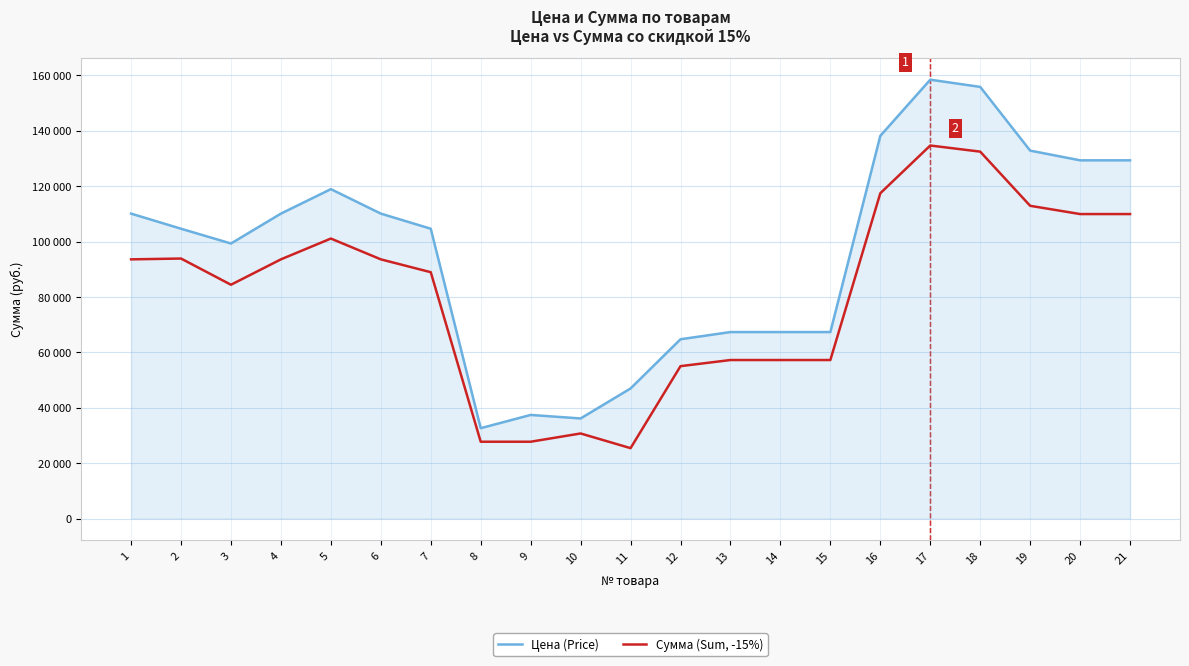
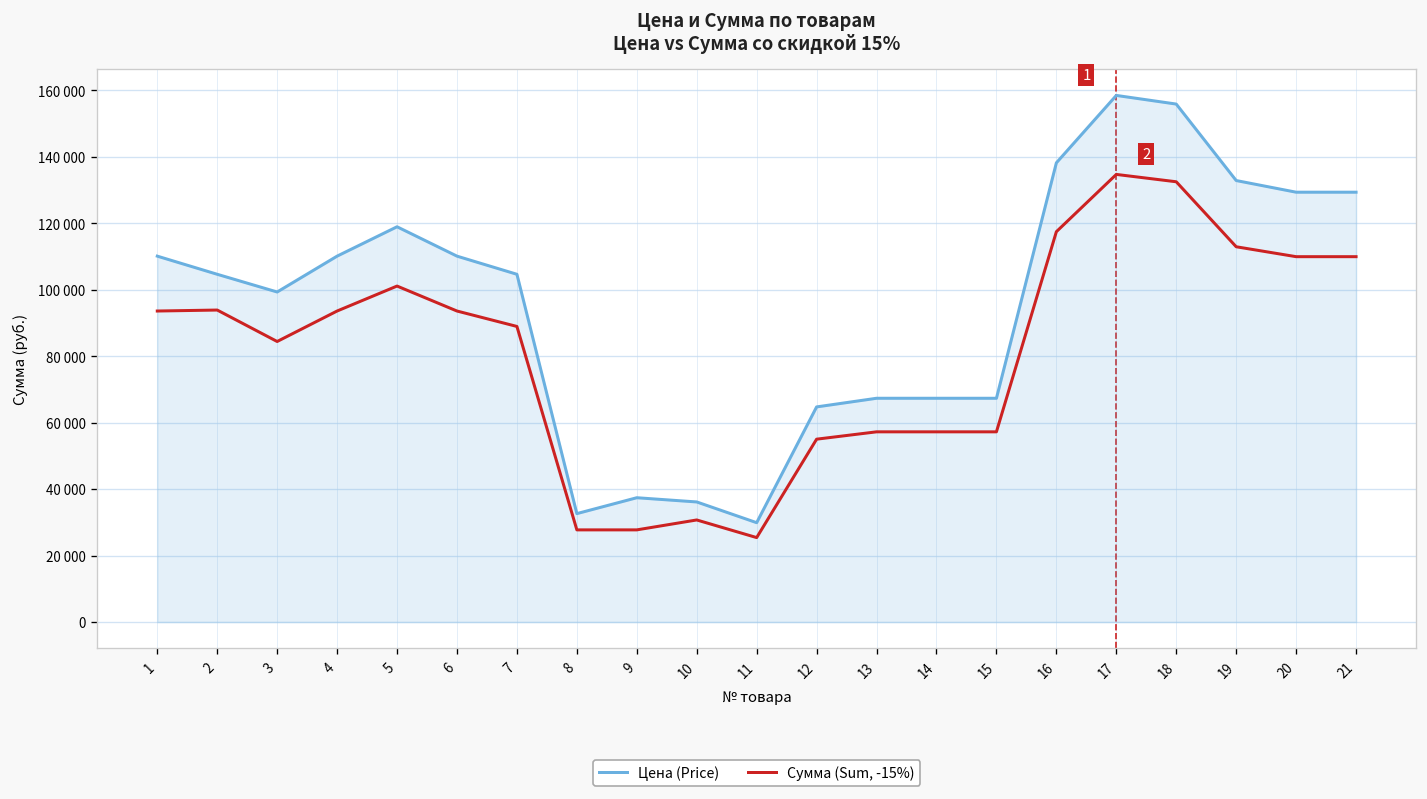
Цена (Price), 11: 47000 -> 30000
